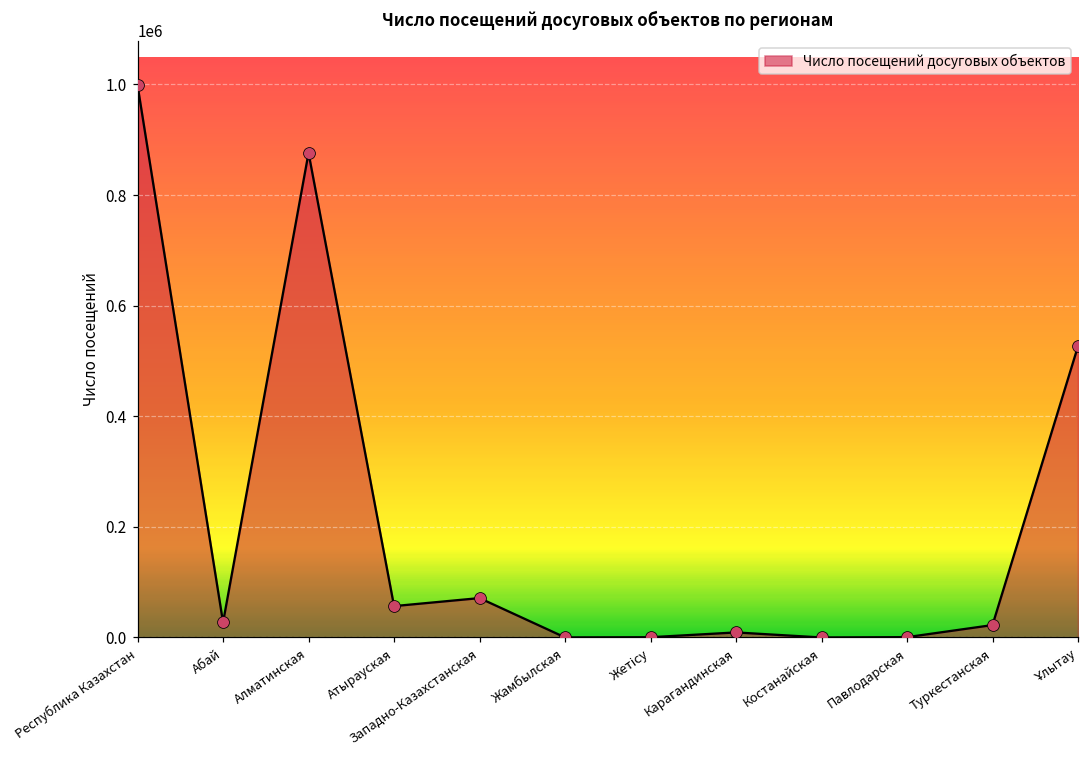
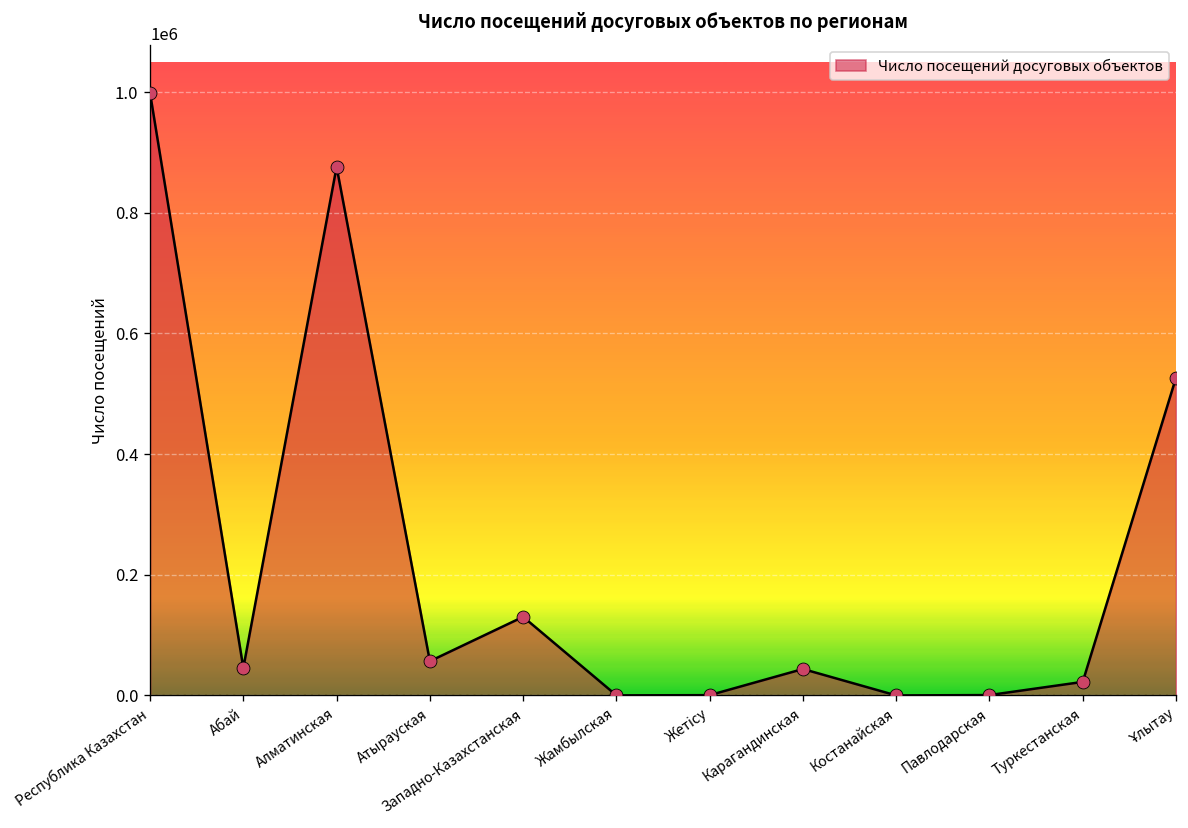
Абай: 30000 -> 50000
Западно-Казахстанская: 70000 -> 130000
Карагандинская: 10000 -> 40000
